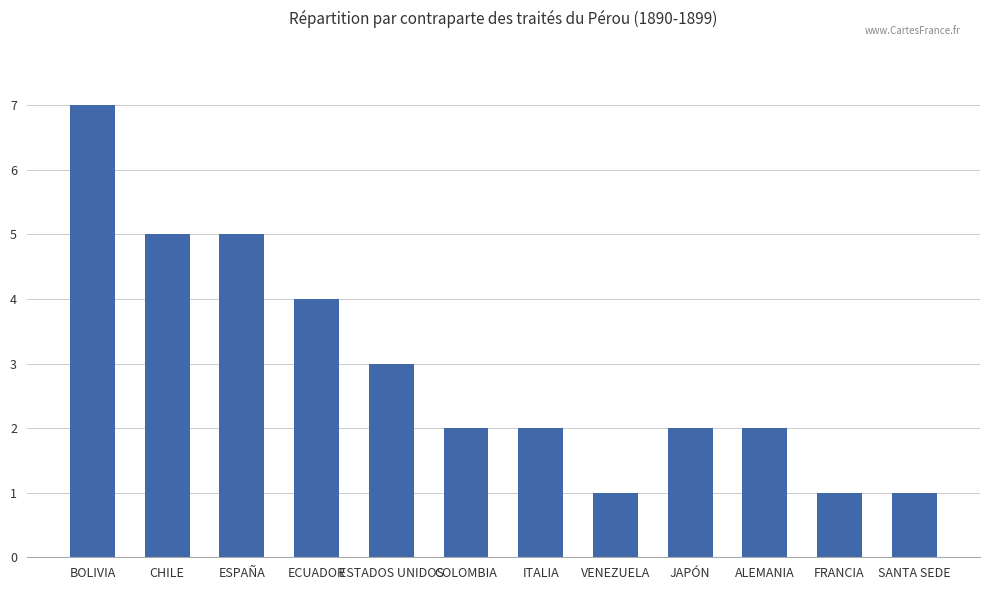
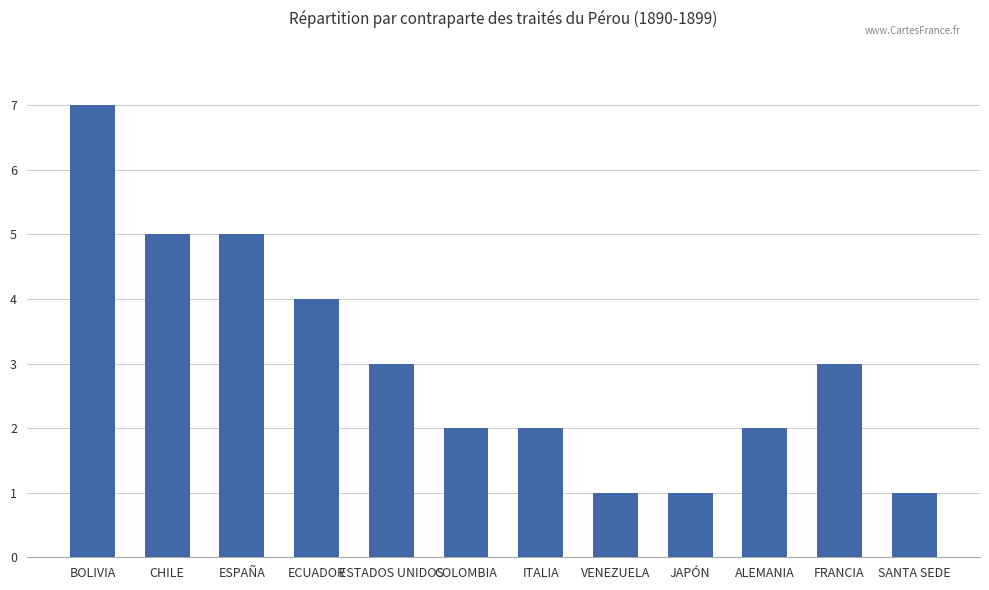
JAPÓN: 2 -> 1
FRANCIA: 1 -> 3
